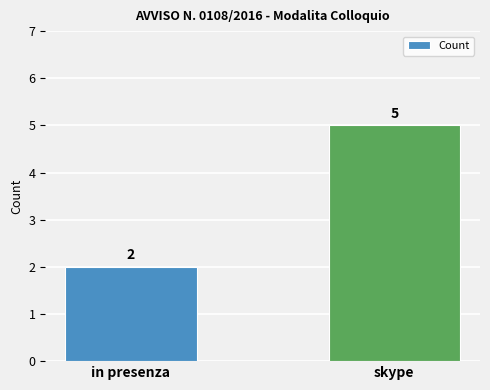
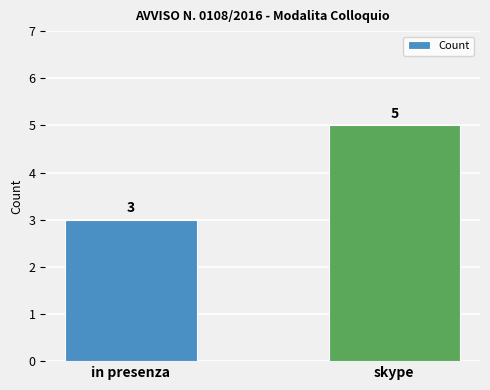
in presenza: 2 -> 3
